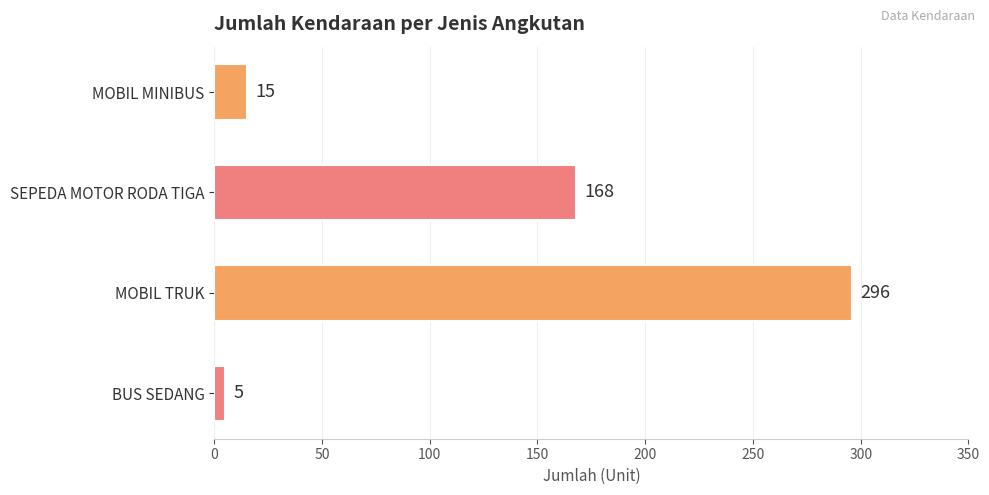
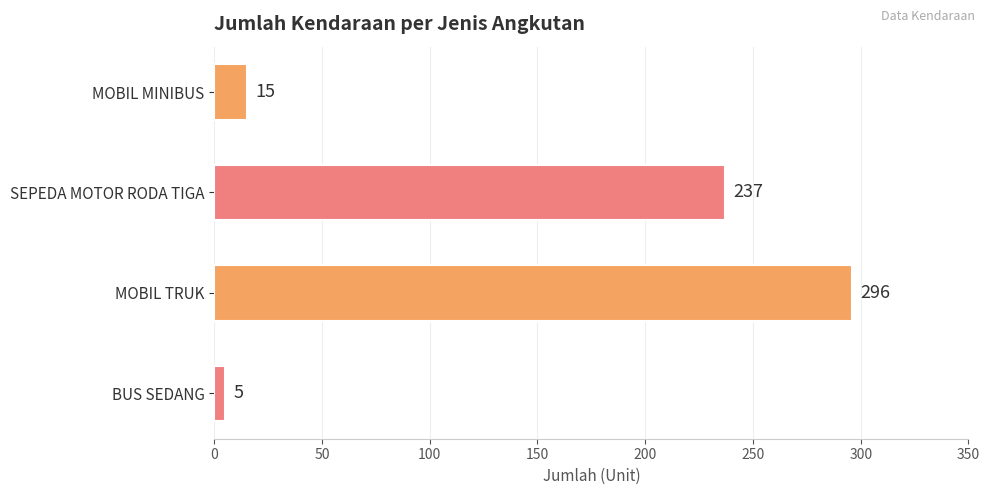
SEPEDA MOTOR RODA TIGA: 168 -> 237
